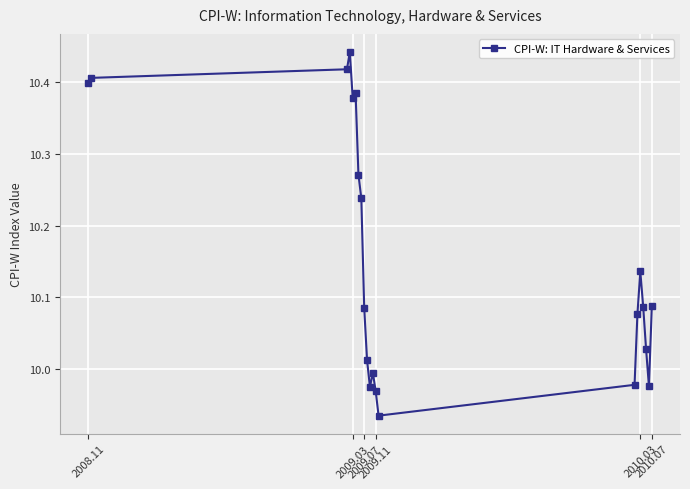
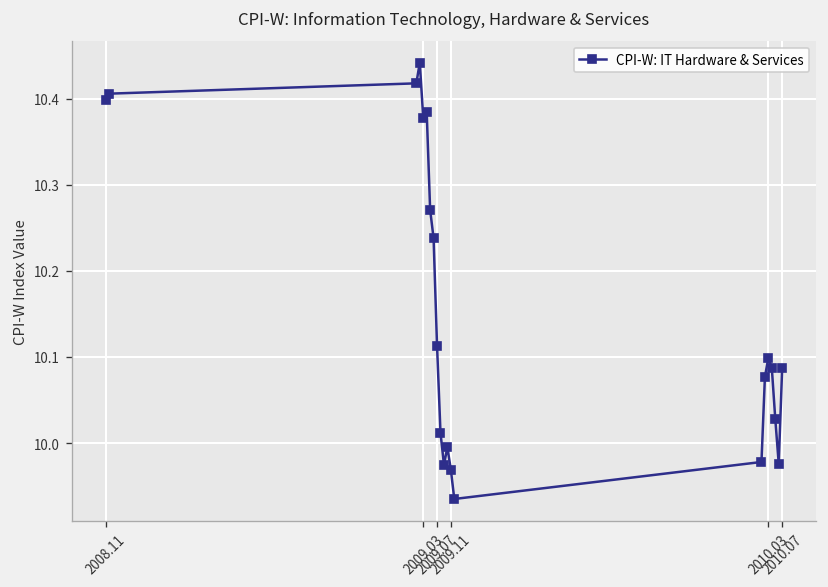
2009.07: 10.09 -> 10.11
2010.03: 10.14 -> 10.10
